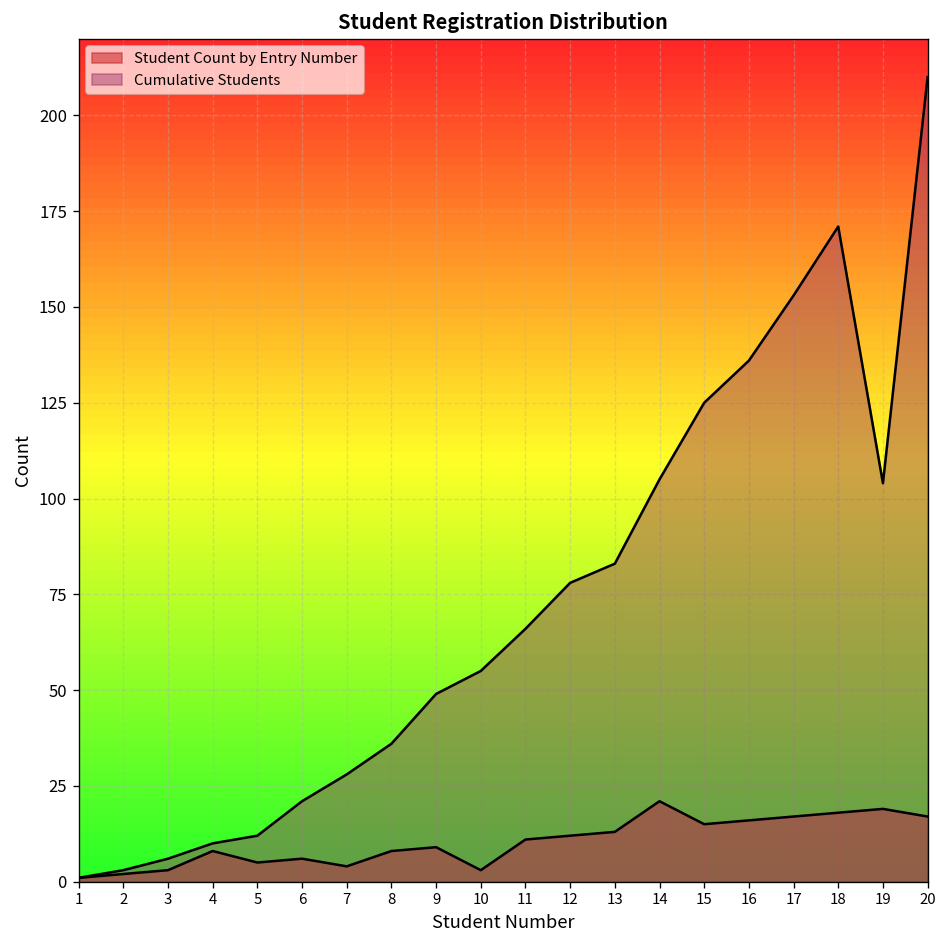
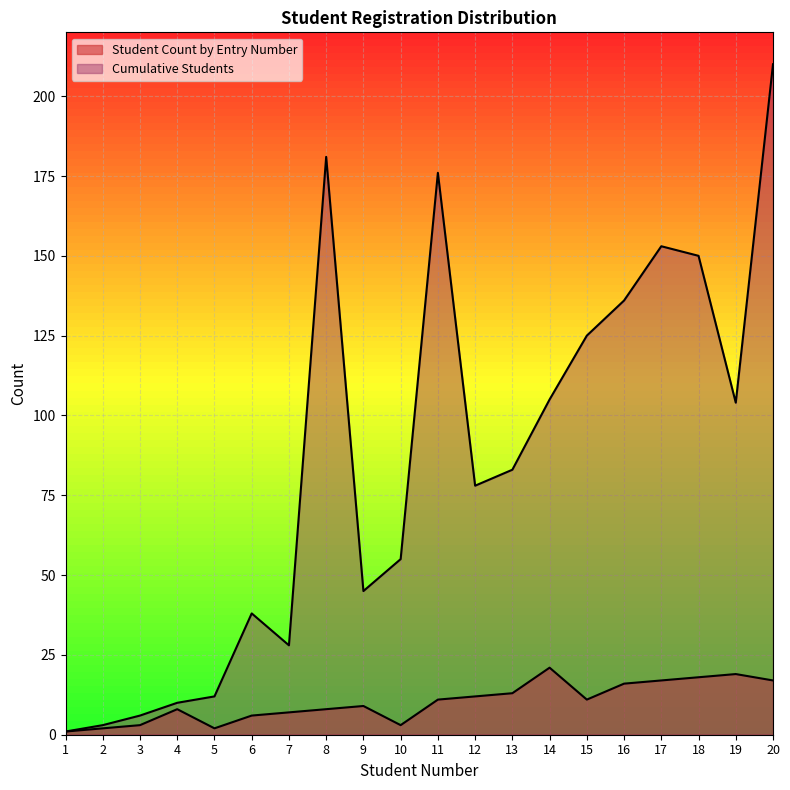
Student Count by Entry Number, 5: 5 -> 2
Cumulative Students, 6: 21 -> 38
Student Count by Entry Number, 7: 4 -> 7
Cumulative Students, 8: 36 -> 181
Cumulative Students, 9: 49 -> 45
Cumulative Students, 11: 66 -> 176
Student Count by Entry Number, 15: 15 -> 11
Cumulative Students, 18: 171 -> 150
